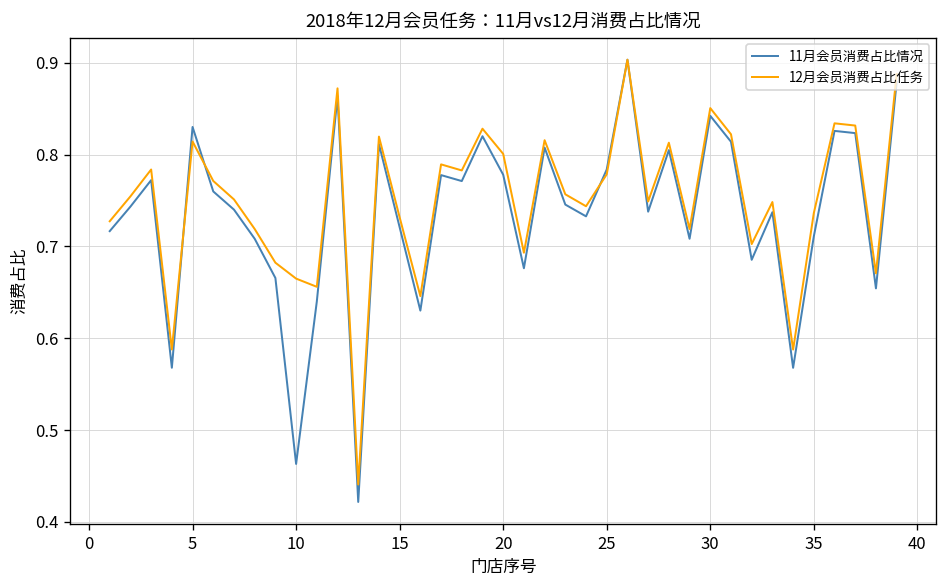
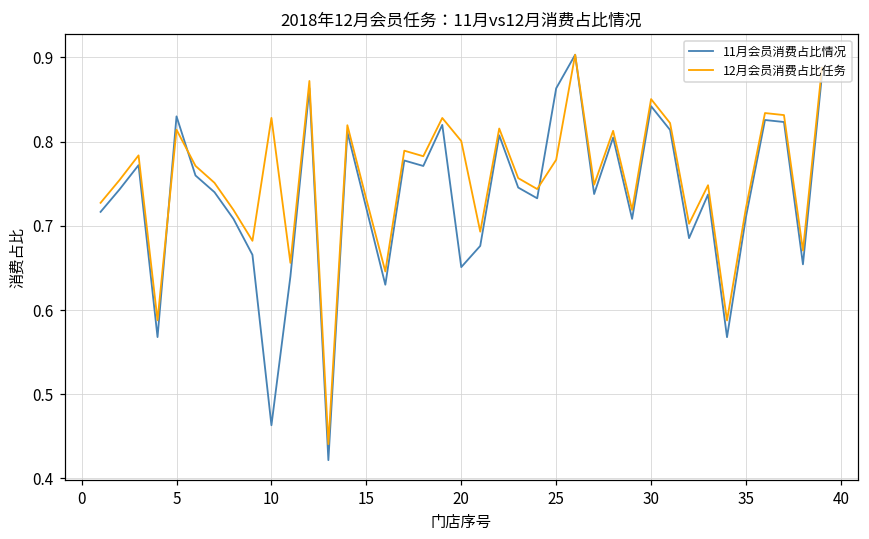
12月会员消费占比任务, 10: 0.66 -> 0.83
11月会员消费占比情况, 20: 0.78 -> 0.65
11月会员消费占比情况, 25: 0.78 -> 0.86
12月会员消费占比任务, 35: 0.74 -> 0.72
